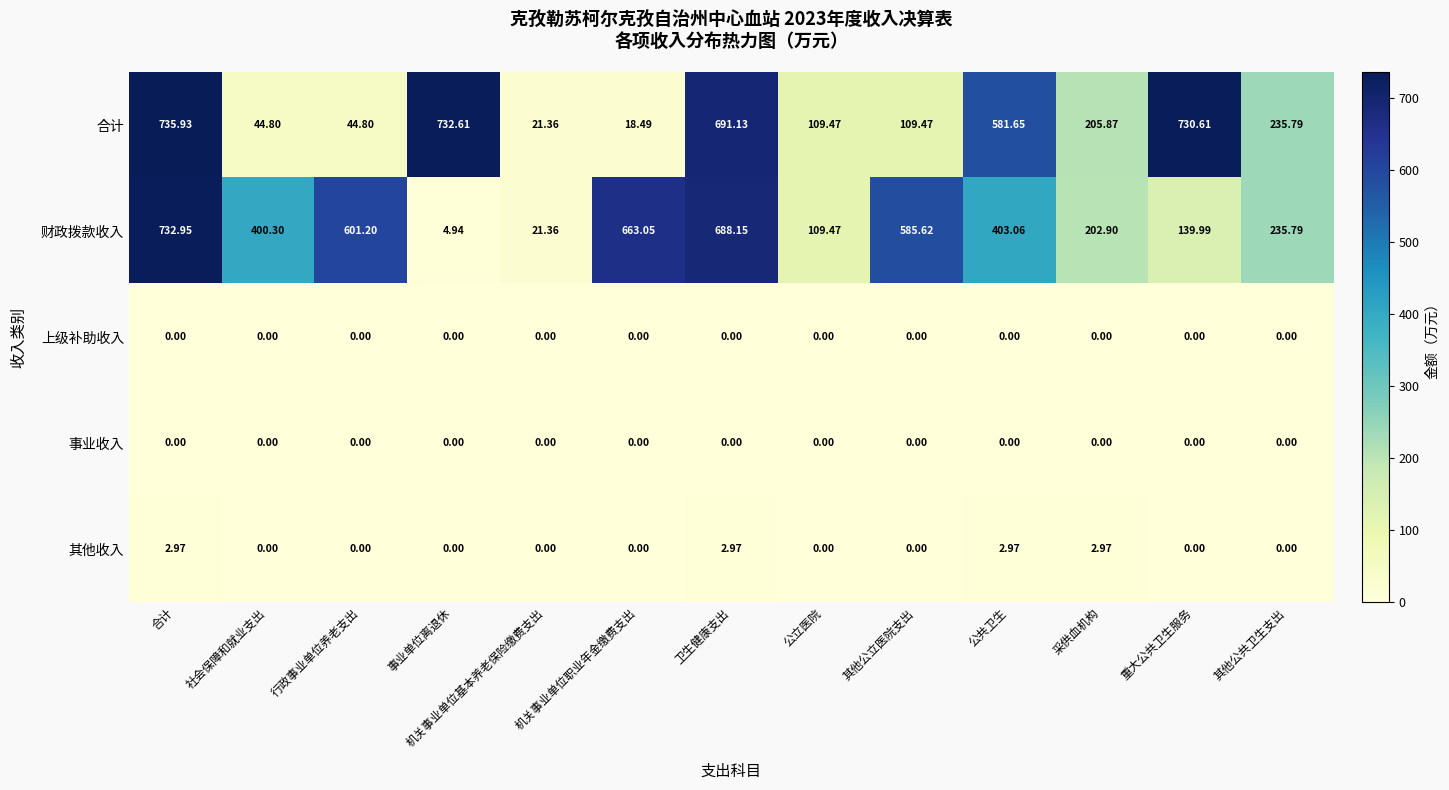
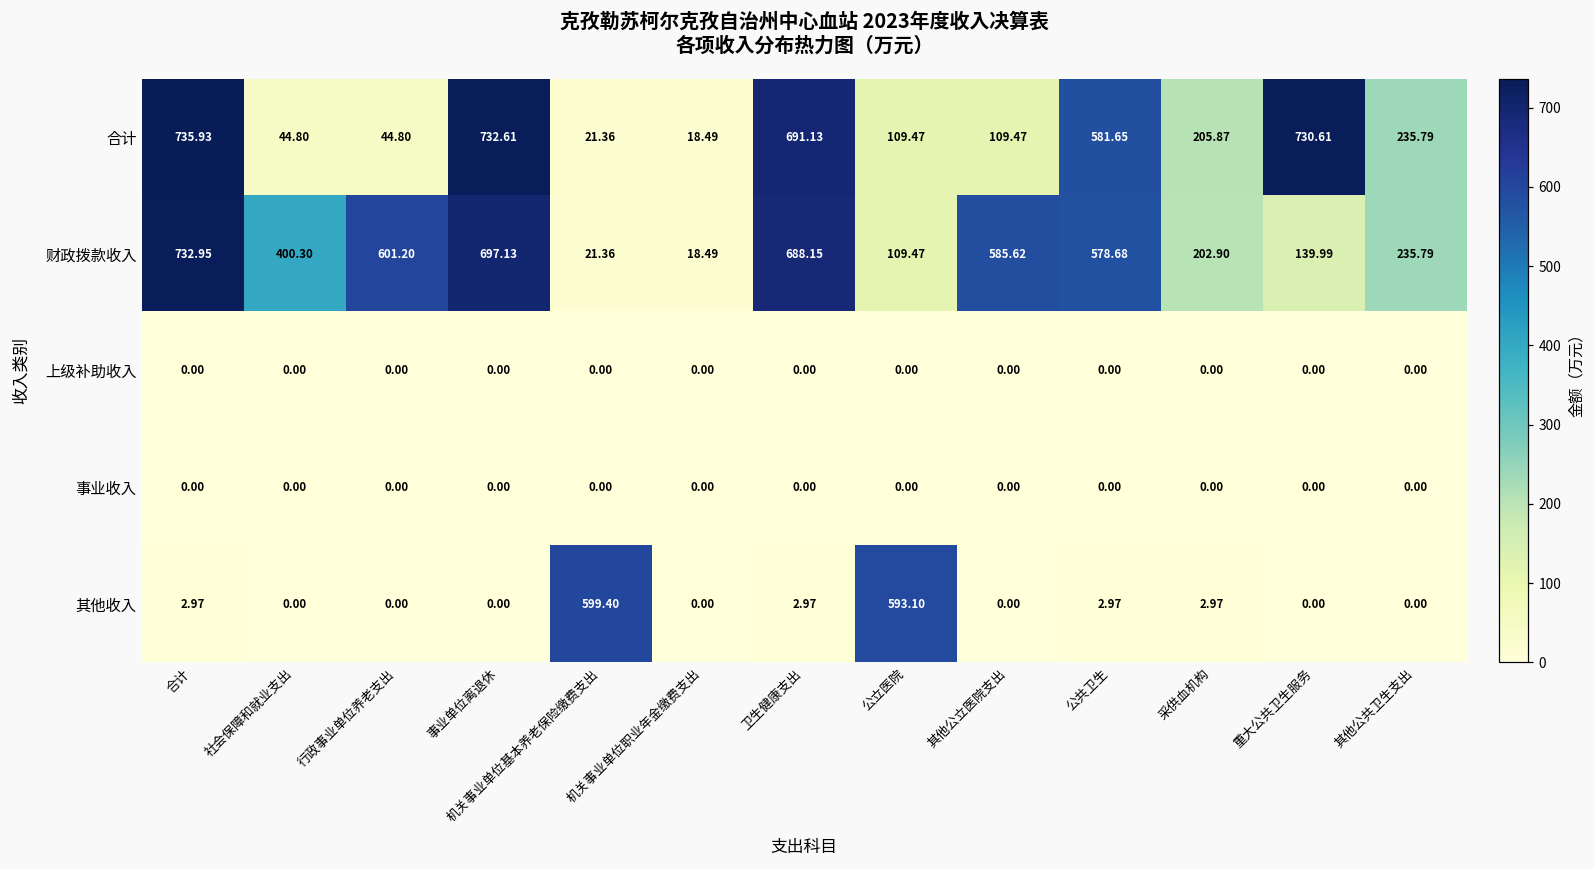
财政拨款收入, 事业单位离退休: 4.94 -> 697.13
财政拨款收入, 机关事业单位职业年金缴费支出: 663.05 -> 18.49
财政拨款收入, 公共卫生: 403.06 -> 578.68
其他收入, 机关事业单位基本养老保险缴费支出: 0.00 -> 599.40
其他收入, 公立医院: 0.00 -> 593.10
